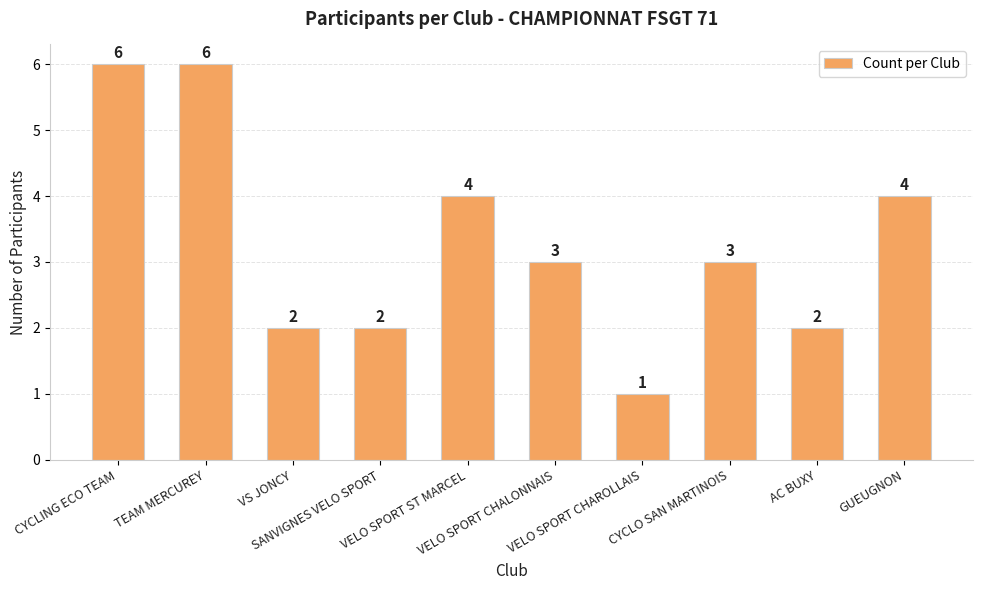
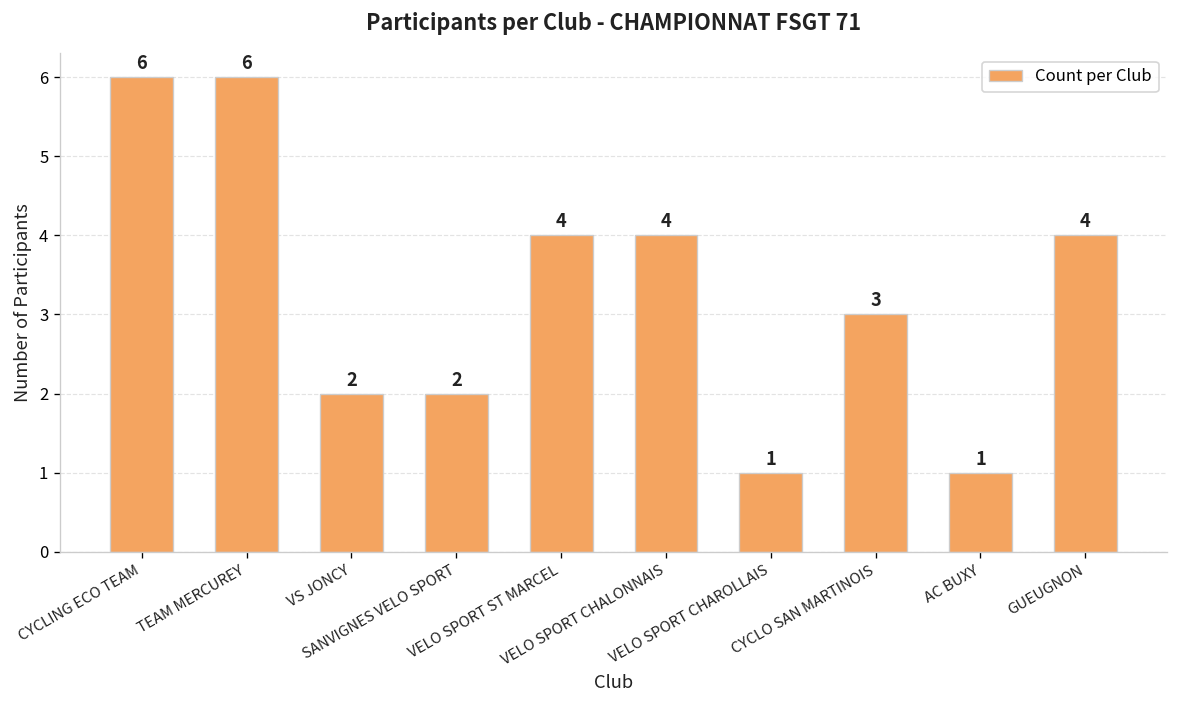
VELO SPORT CHALONNAIS: 3 -> 4
AC BUXY: 2 -> 1
